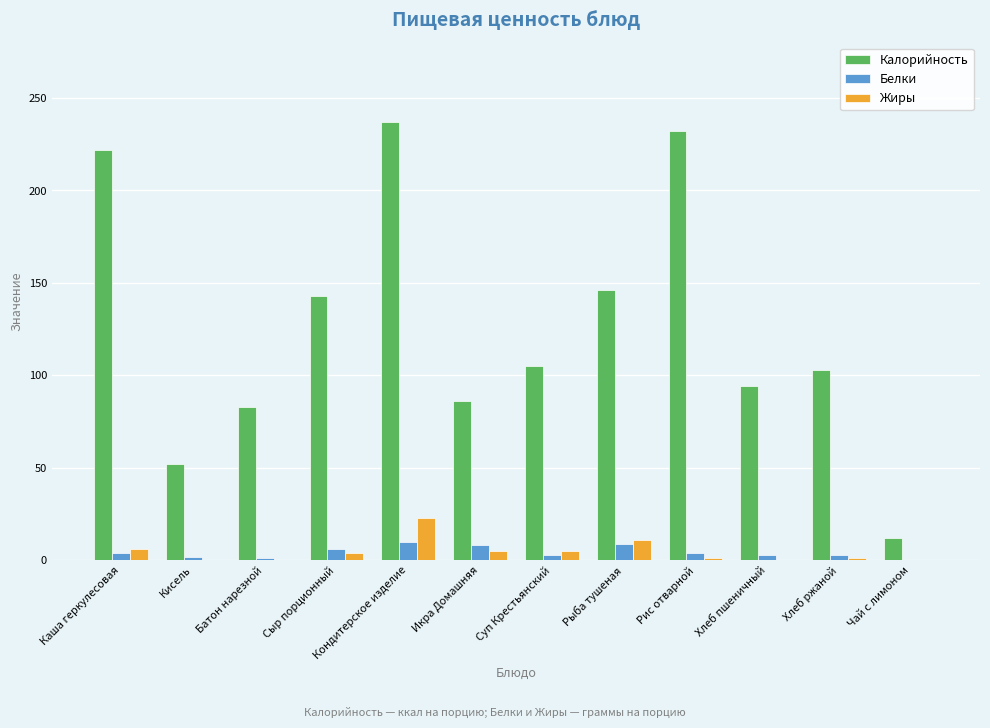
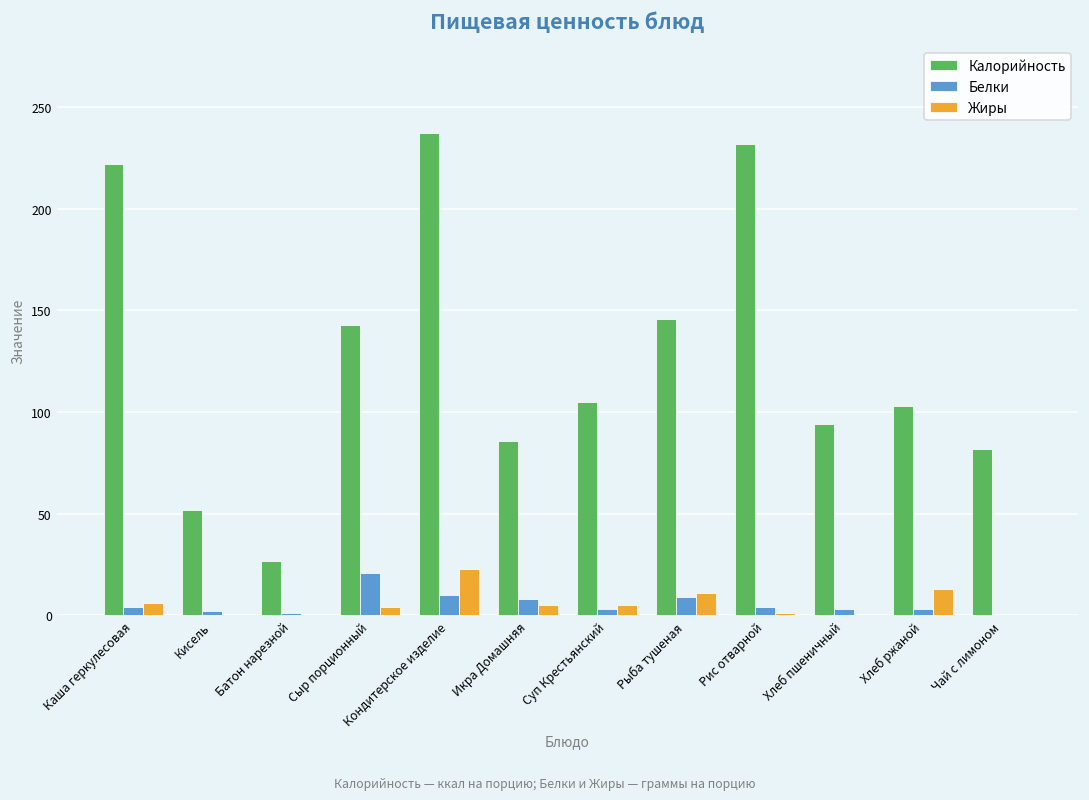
Калорийность, Батон нарезной: 83 -> 27
Белки, Сыр порционный: 6 -> 21
Жиры, Хлеб ржаной: 1 -> 13
Калорийность, Чай с лимоном: 12 -> 82
